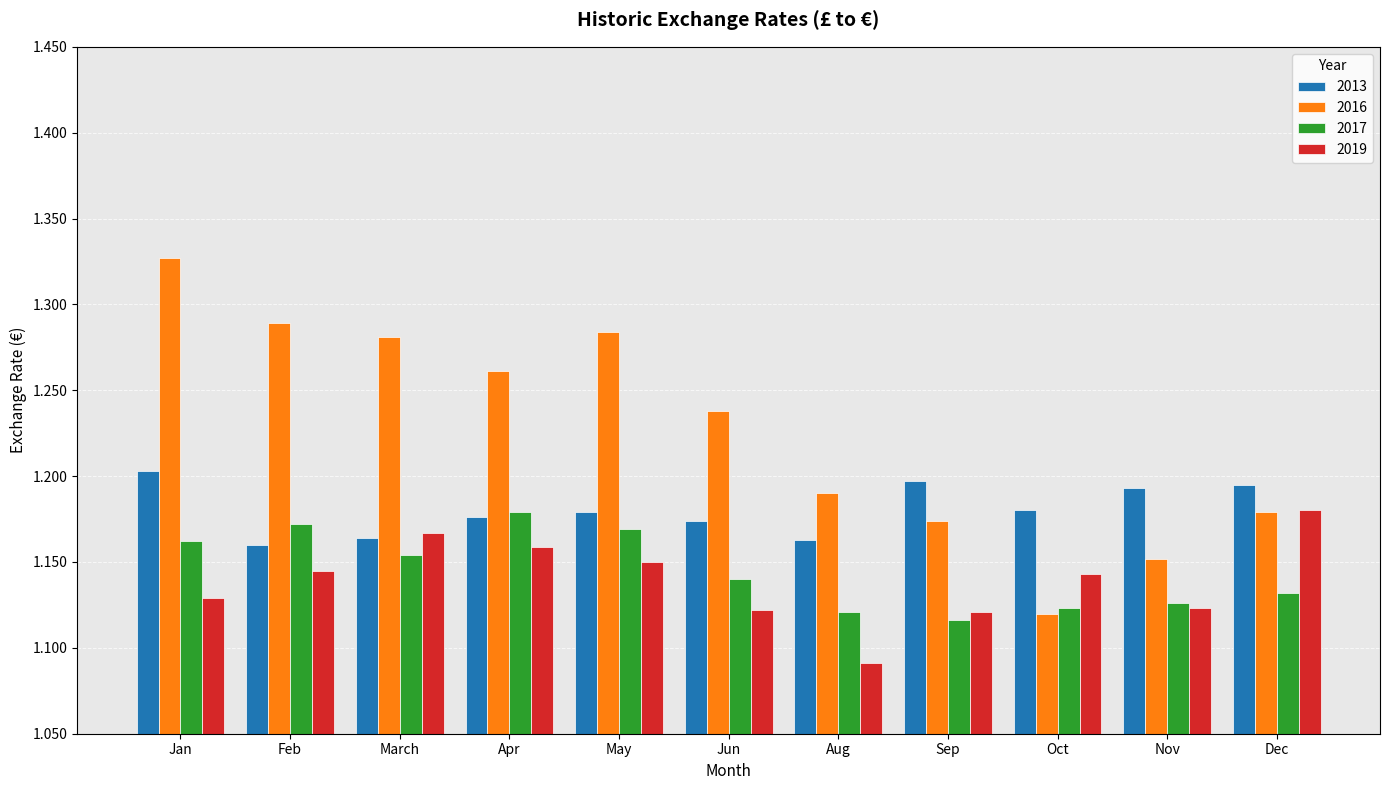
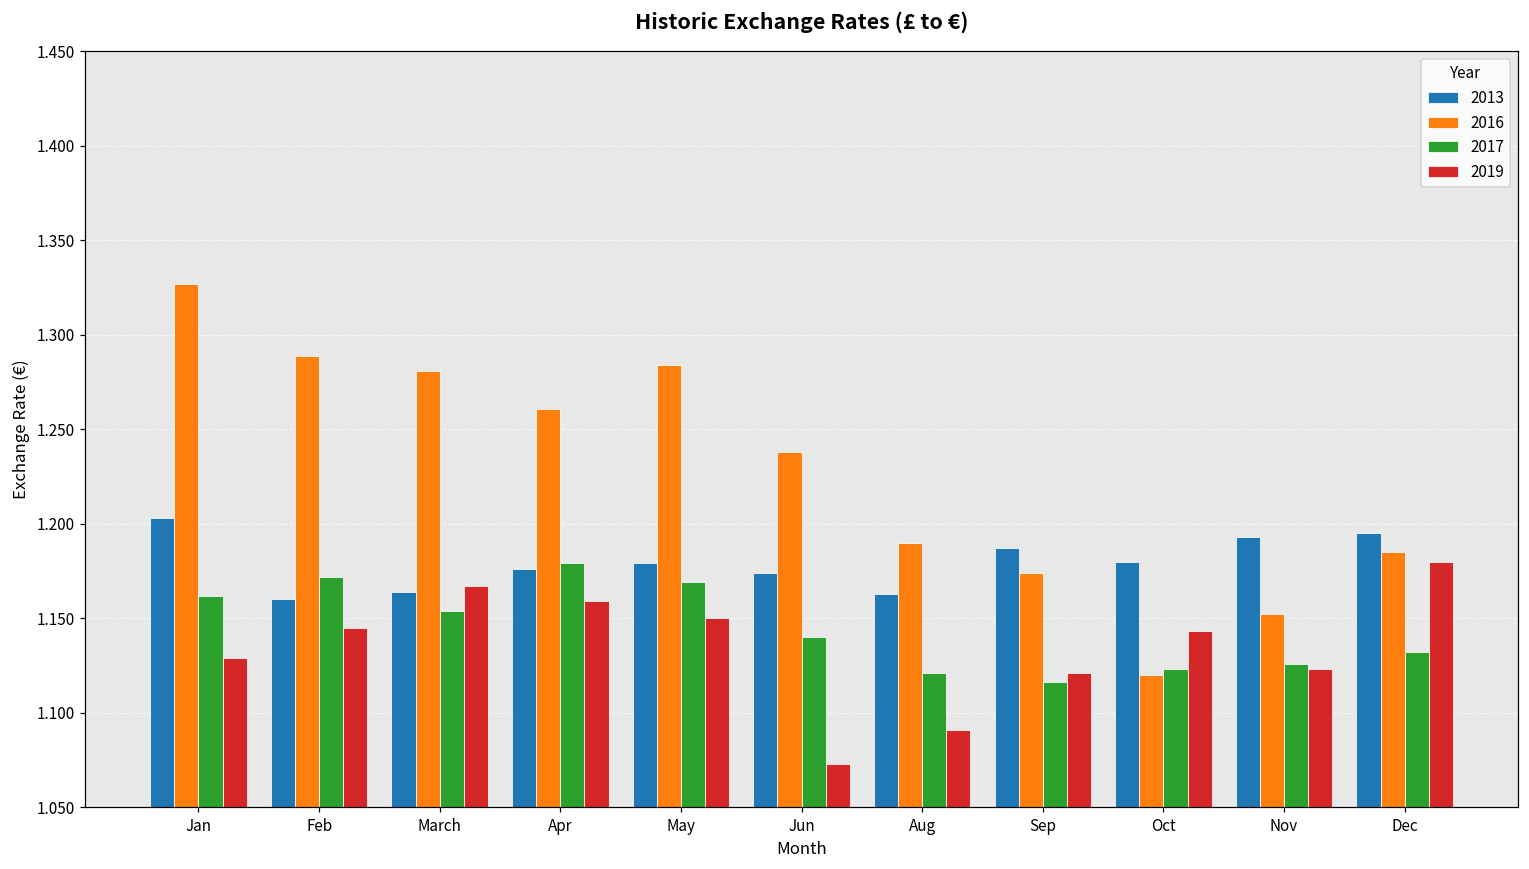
2019, Jun: 1.122 -> 1.073
2013, Sep: 1.197 -> 1.187
2016, Dec: 1.179 -> 1.185
